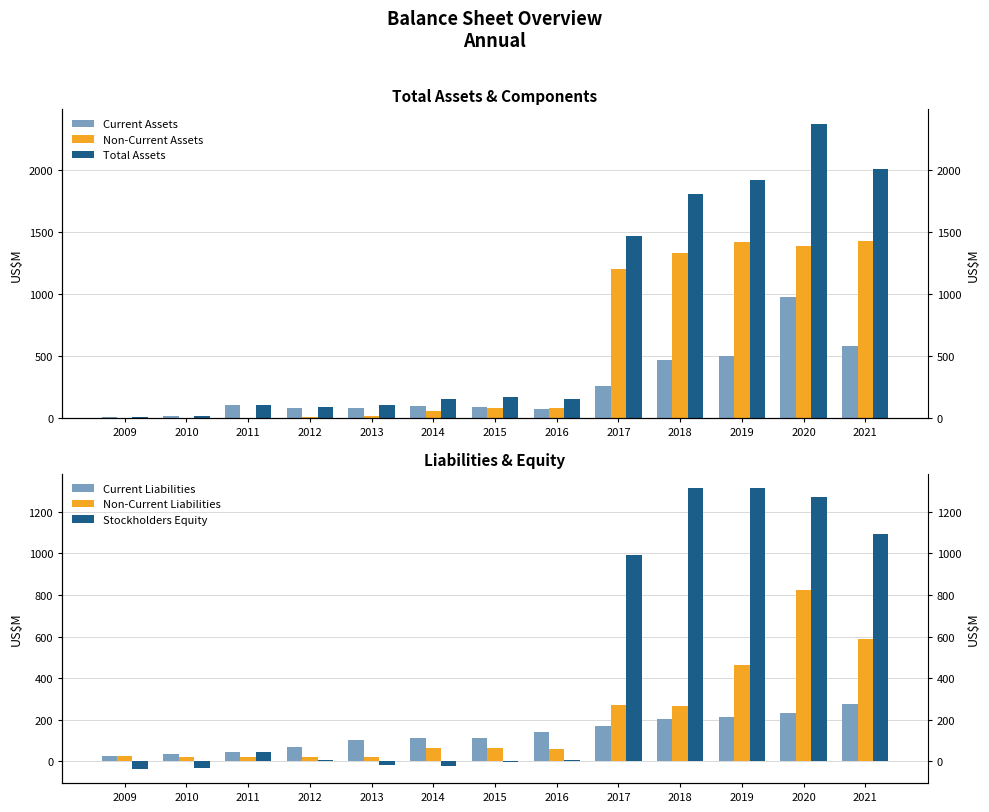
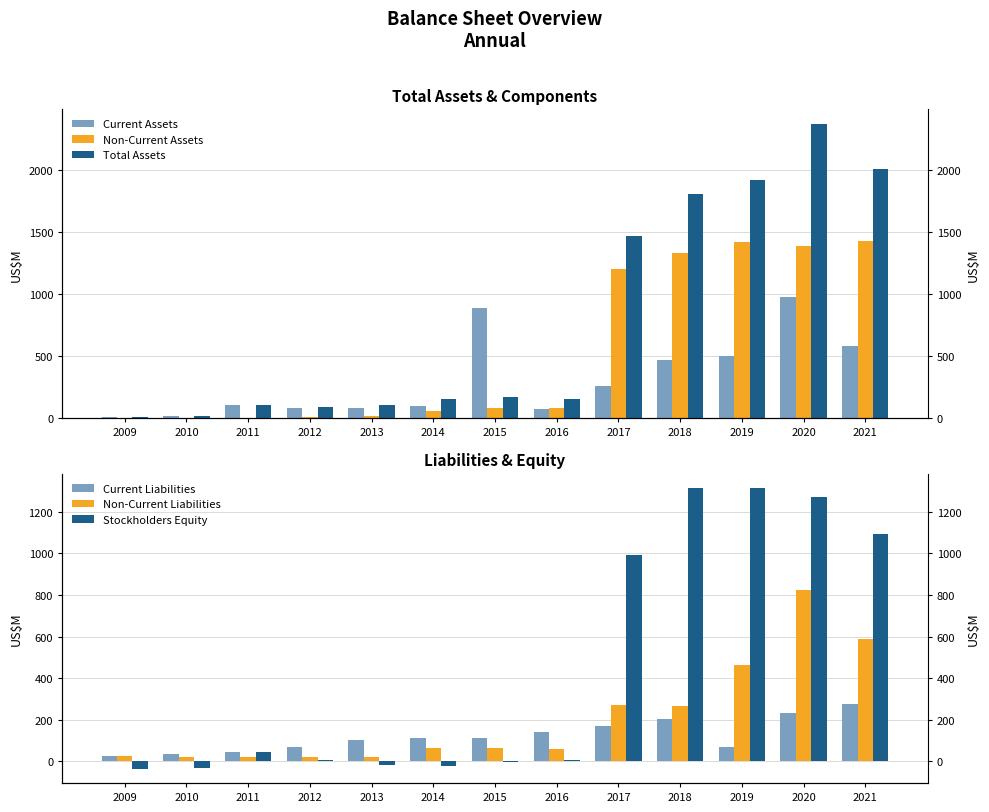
Total Assets & Components, Current Assets, 2015: 90 -> 890
Liabilities & Equity, Current Liabilities, 2019: 210 -> 70
